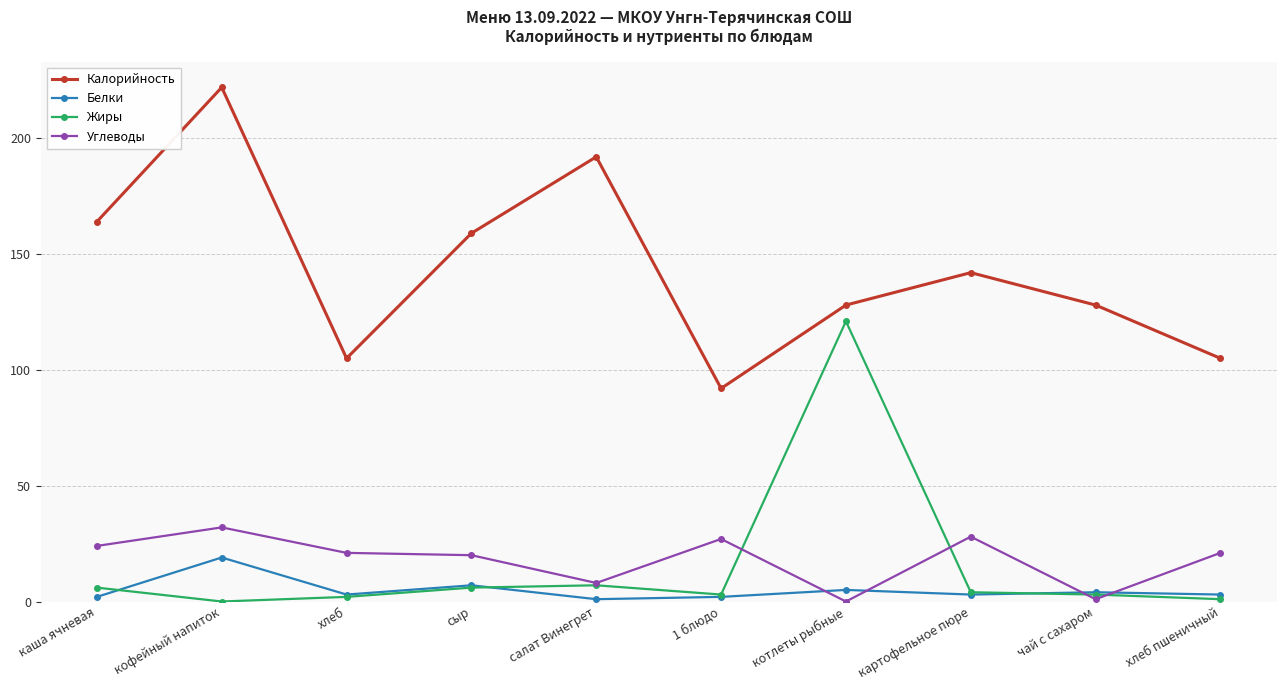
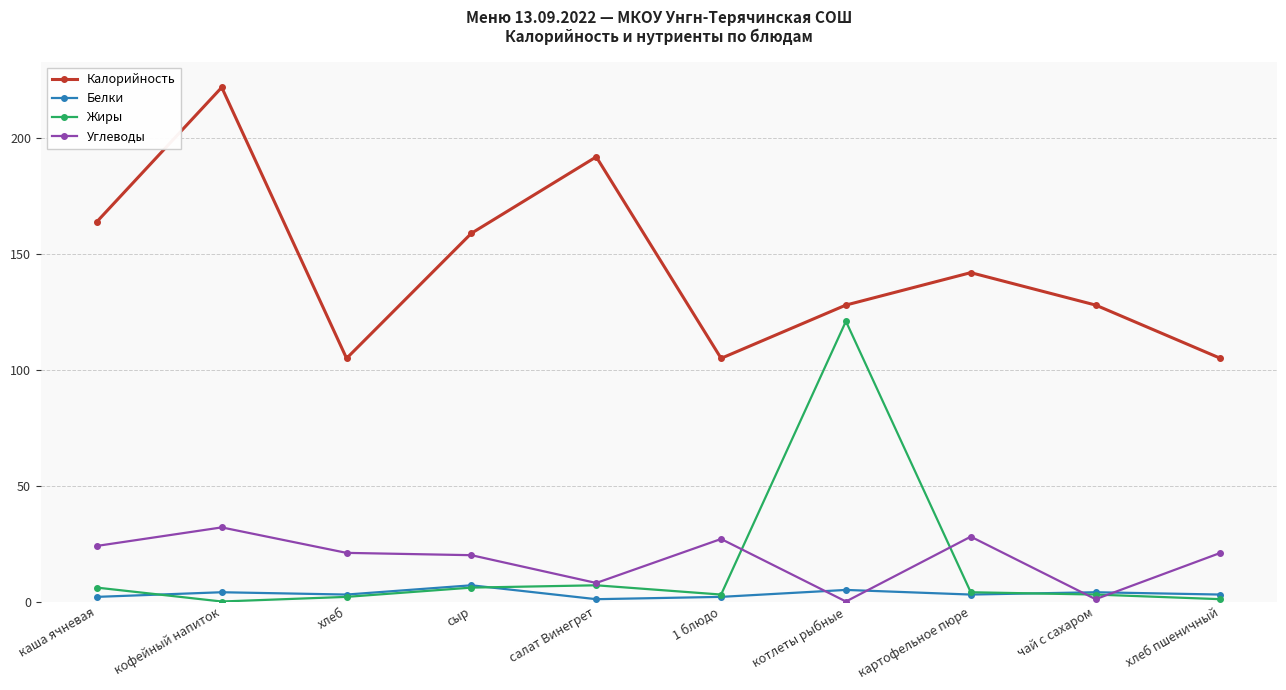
Белки, кофейный напиток: 19 -> 4
Калорийность, 1 блюдо: 92 -> 105
